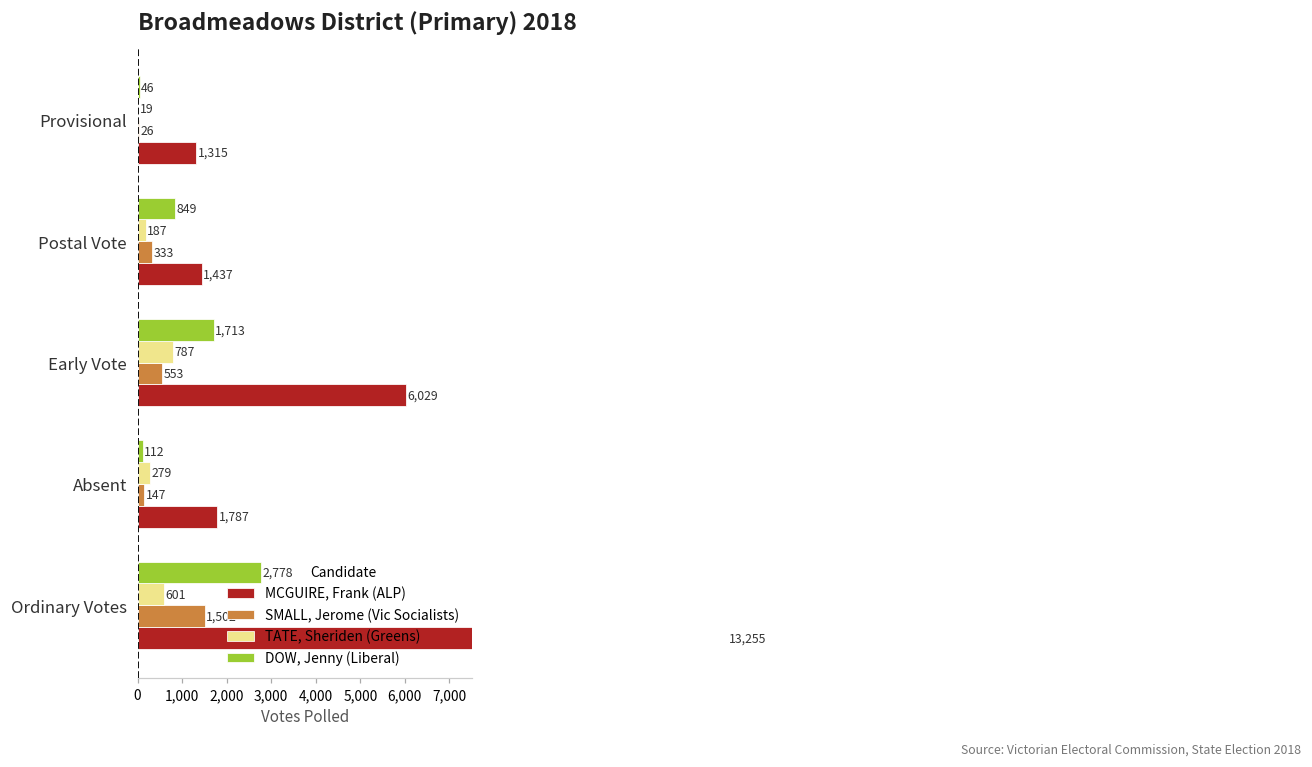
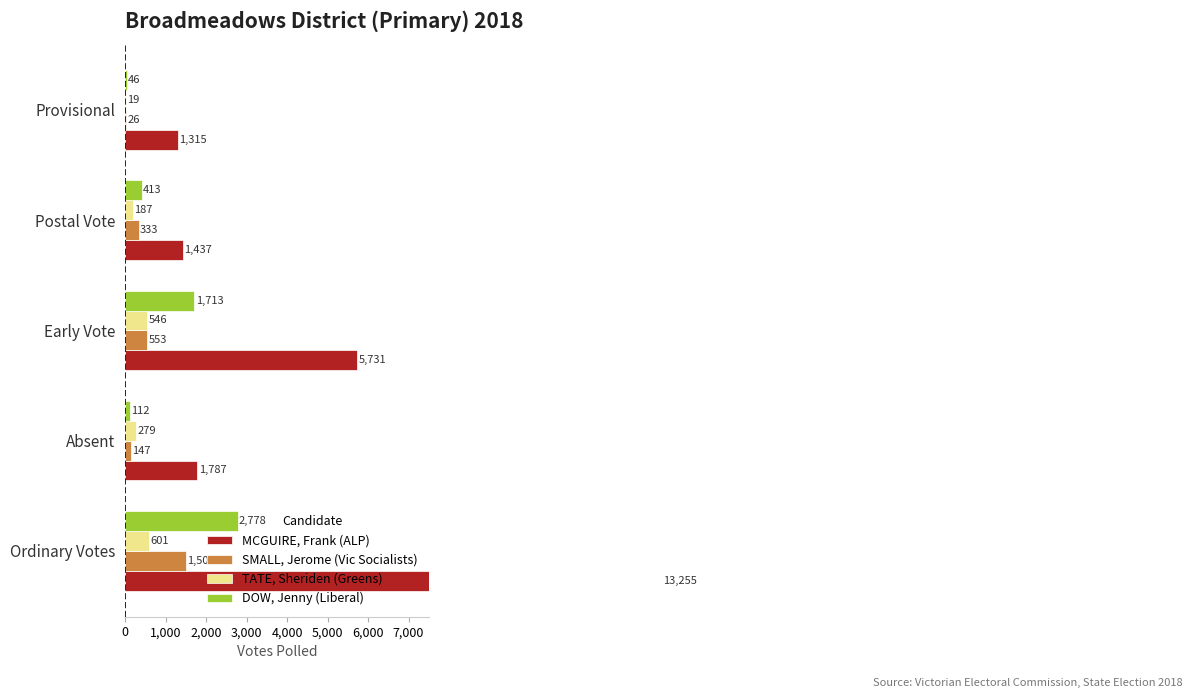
DOW, Jenny (Liberal), Postal Vote: 849 -> 413
TATE, Sheriden (Greens), Early Vote: 787 -> 546
MCGUIRE, Frank (ALP), Early Vote: 6,029 -> 5,731
